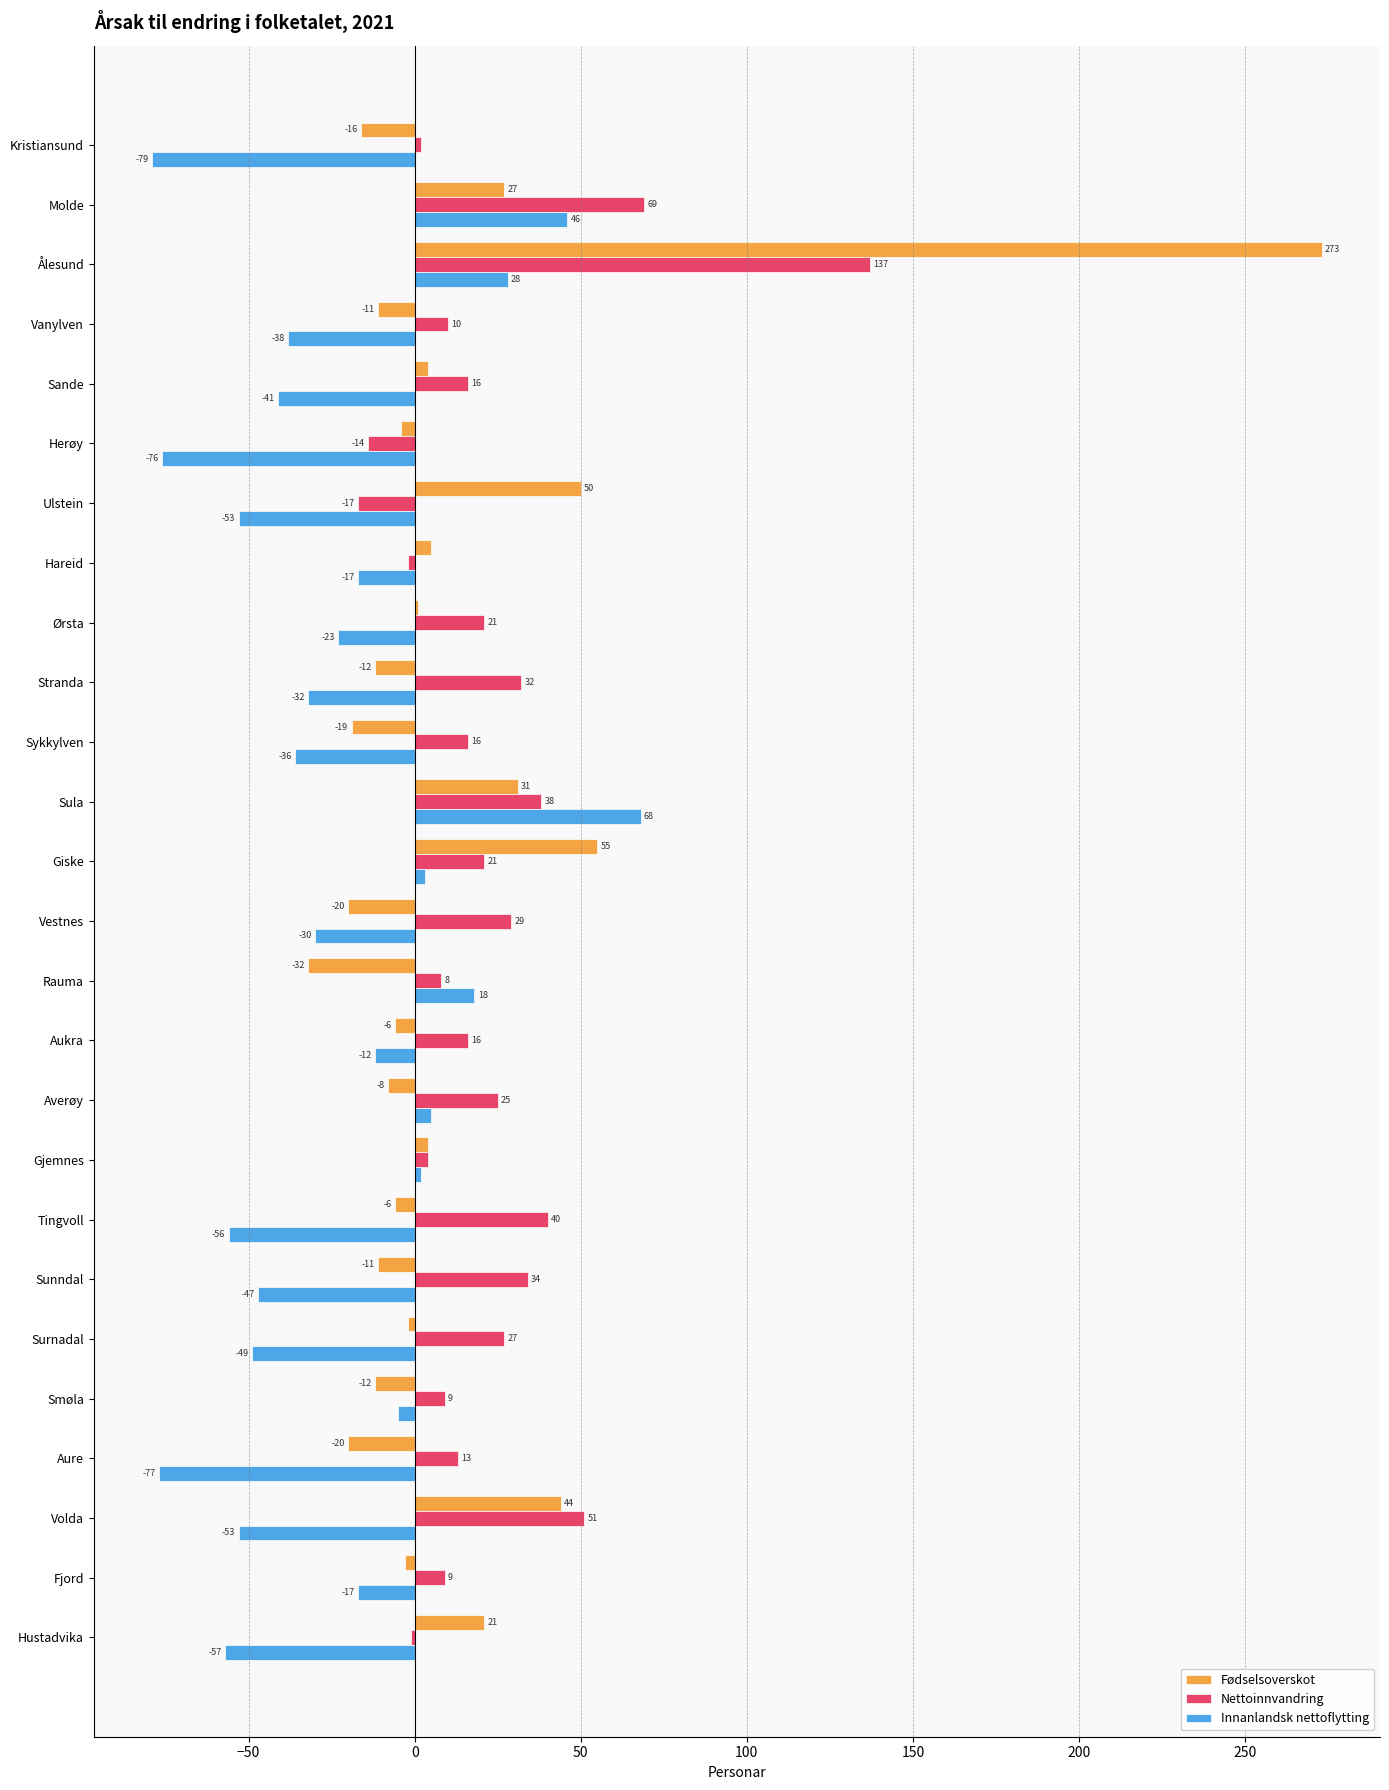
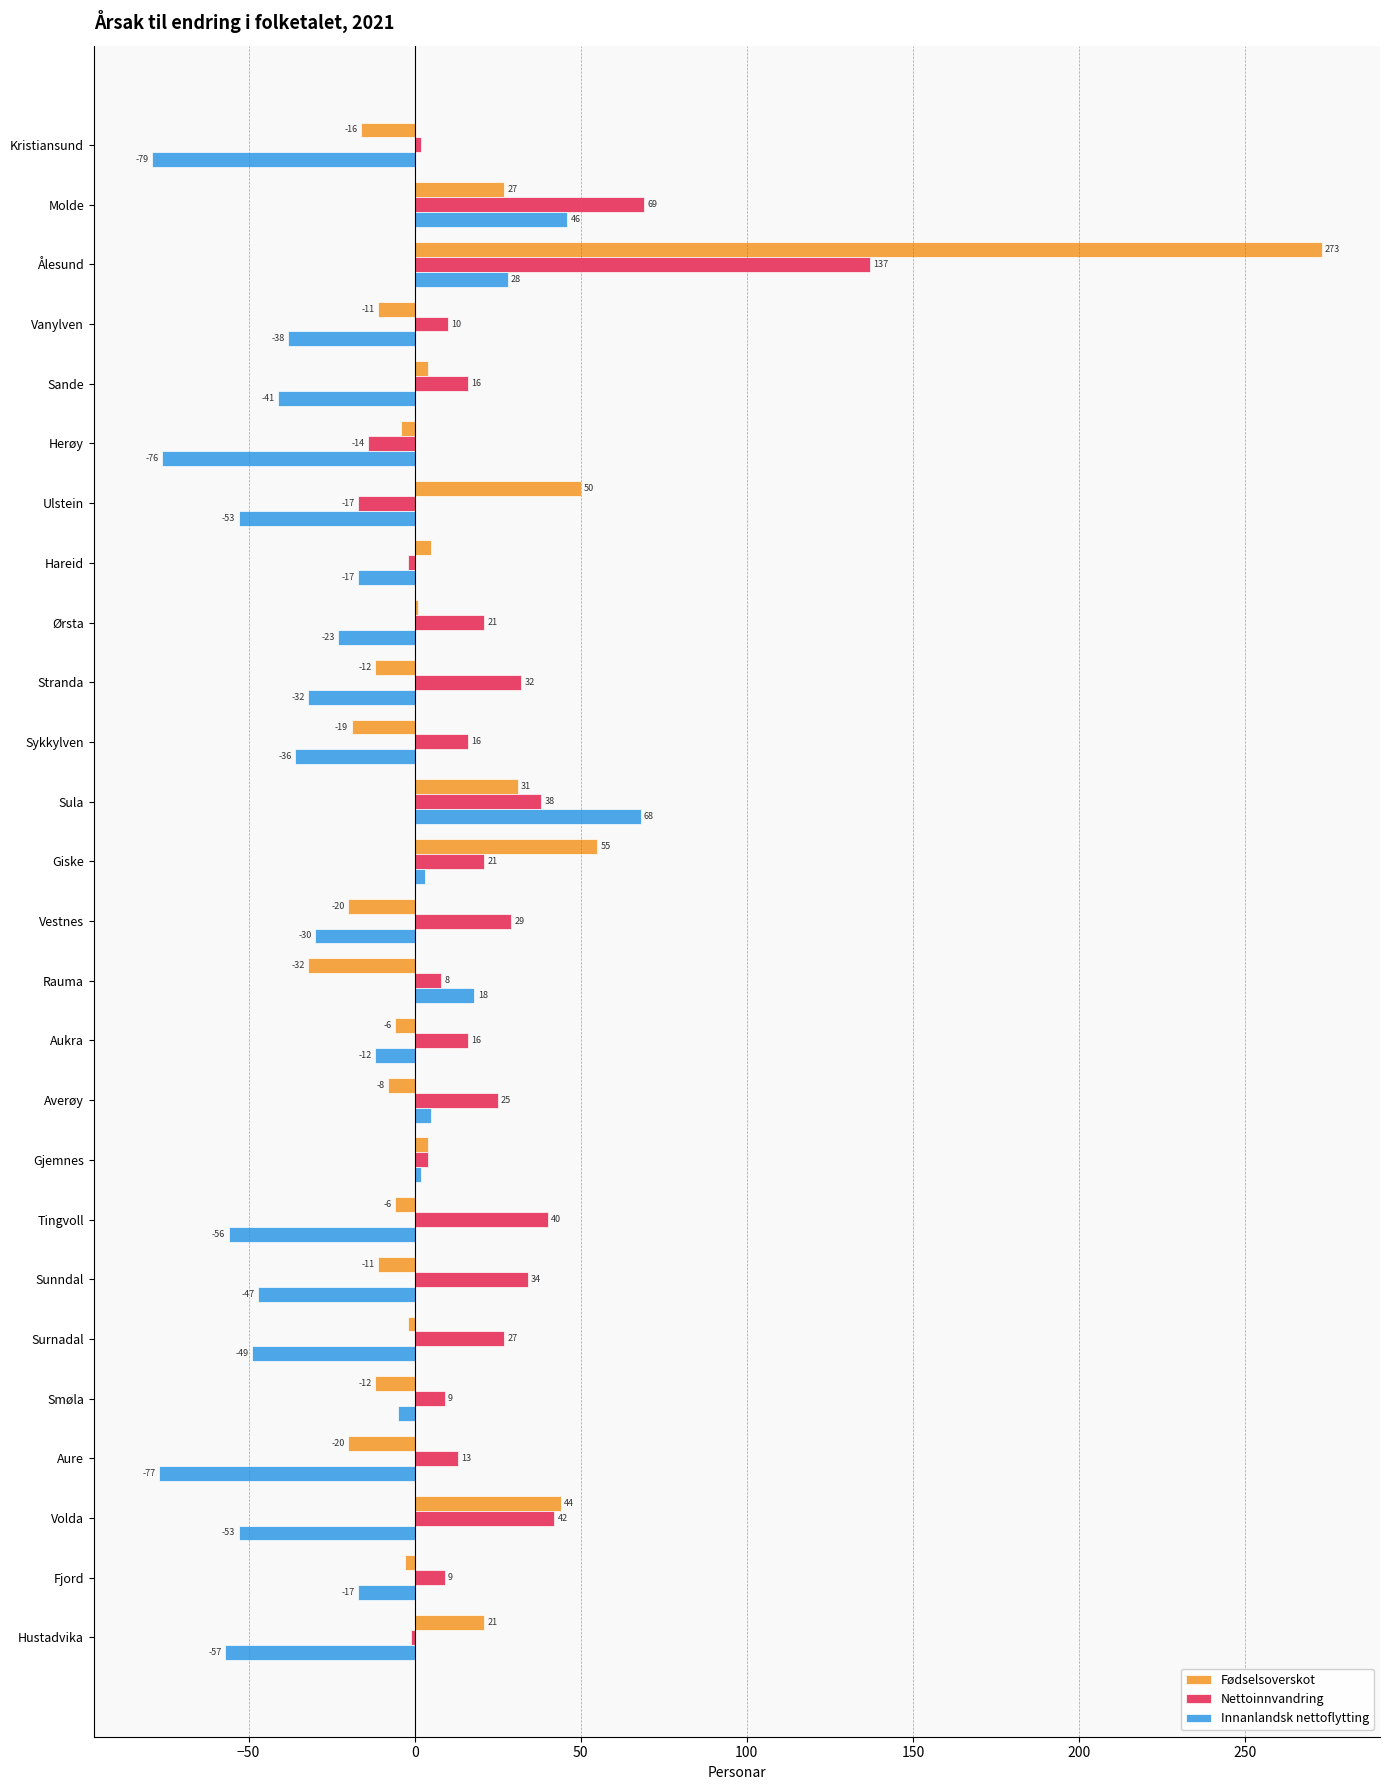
Nettoinnvandring, Volda: 51 -> 42
